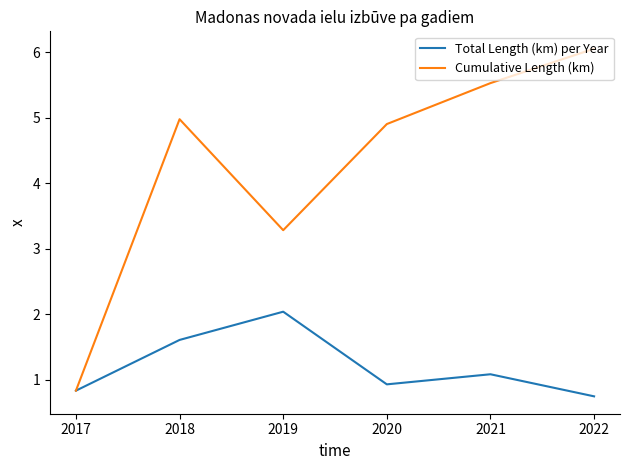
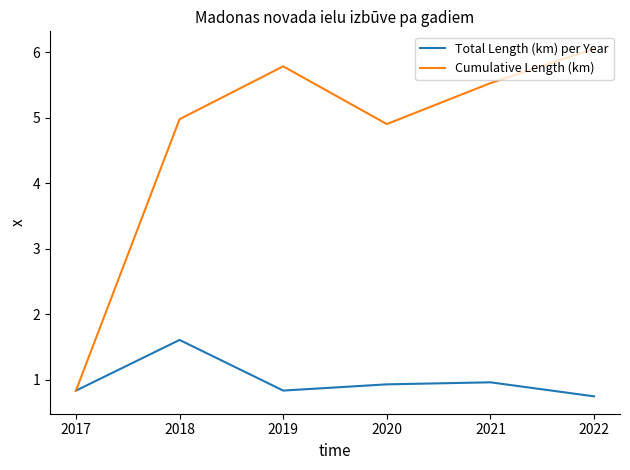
Total Length (km) per Year, 2019: 2.0 -> 0.8
Cumulative Length (km), 2019: 3.3 -> 5.8
Total Length (km) per Year, 2021: 1.1 -> 1.0
